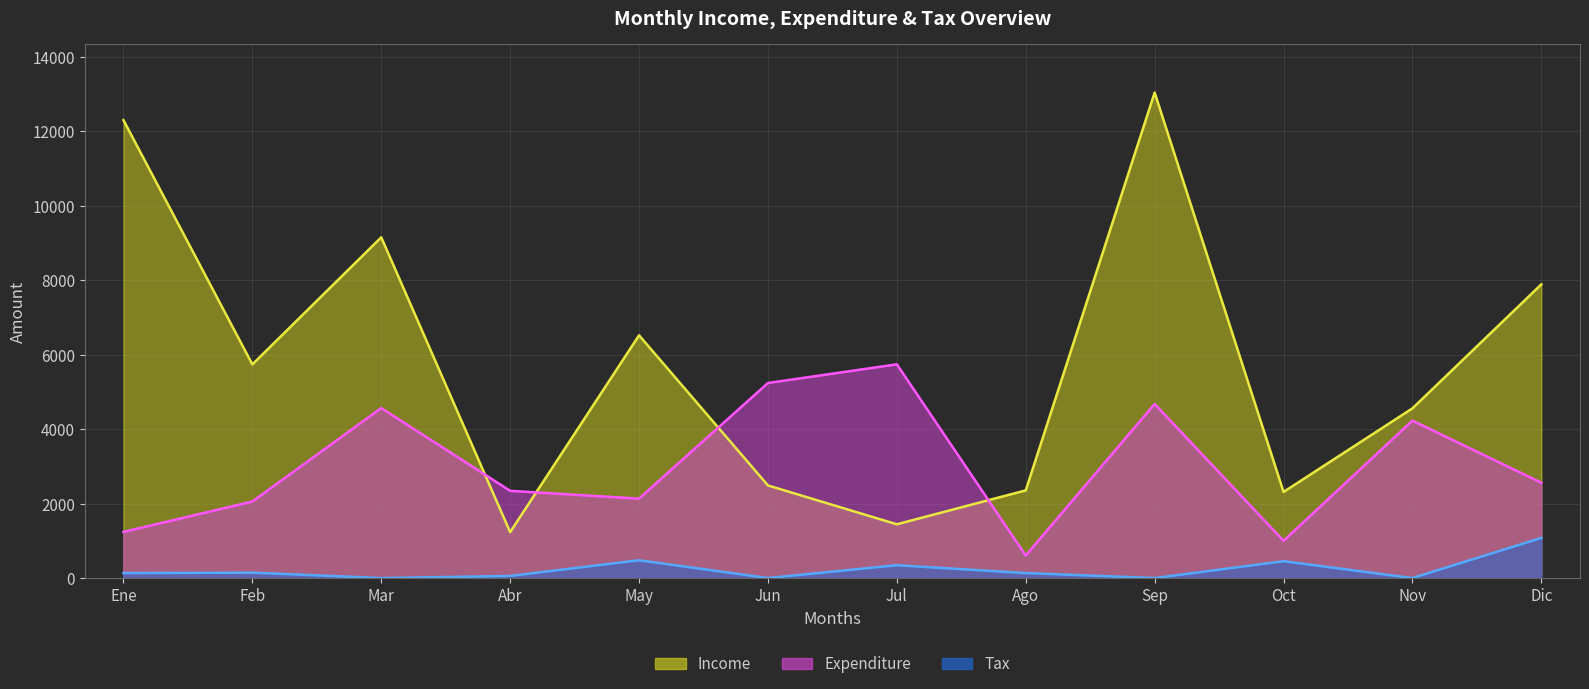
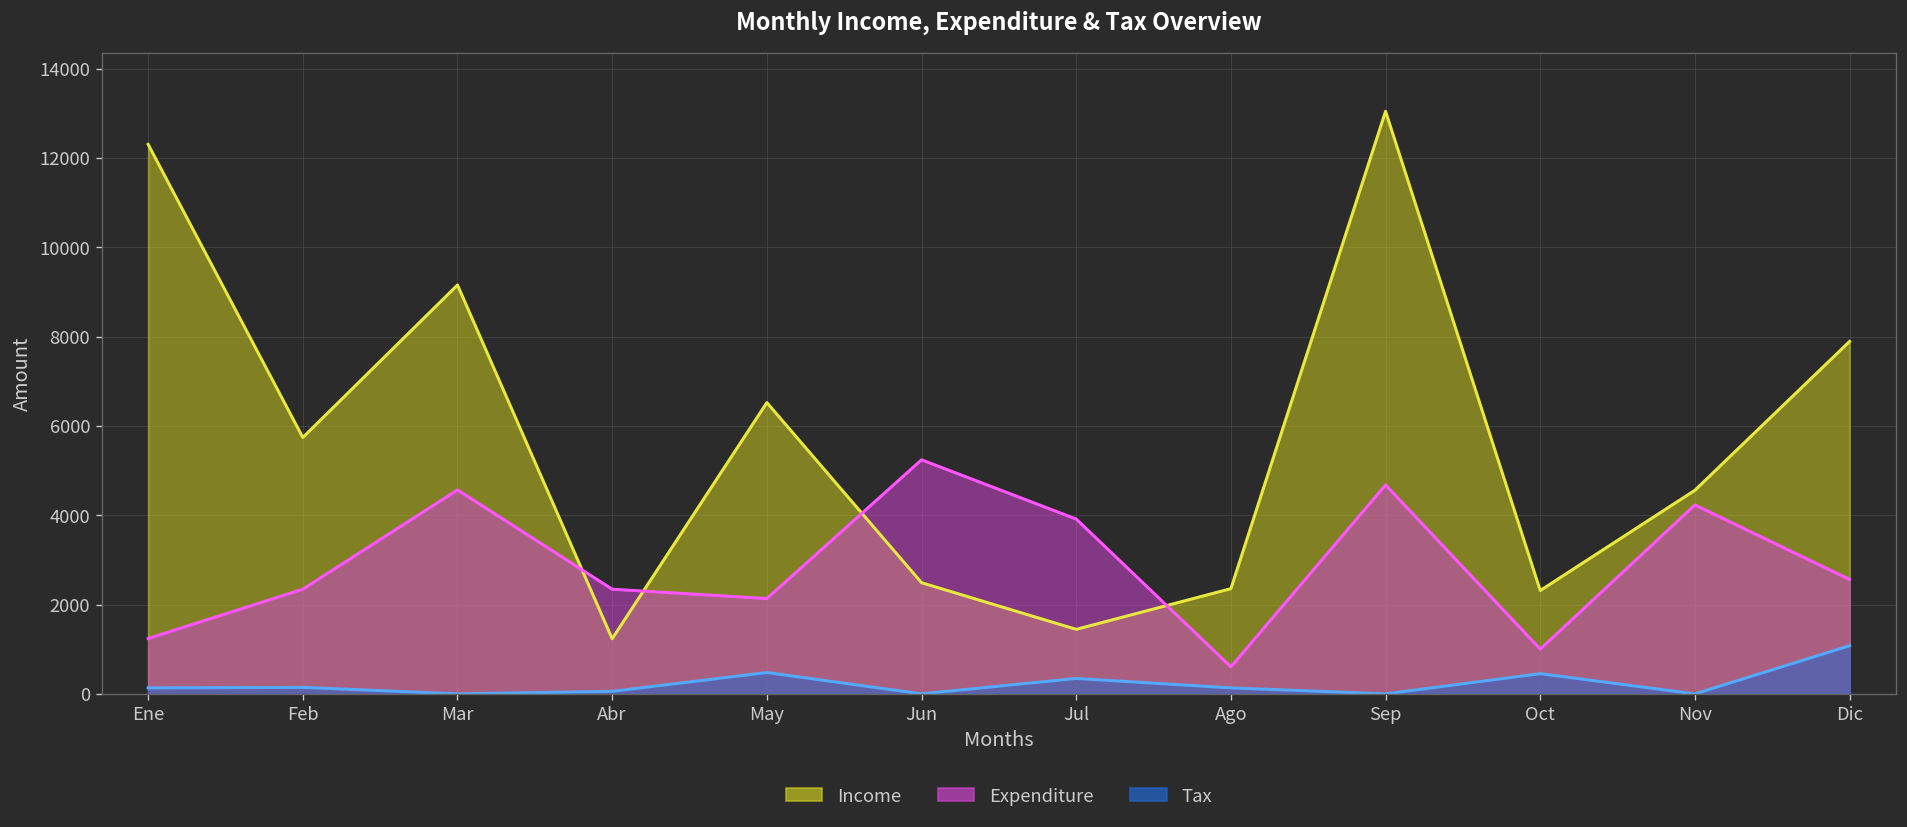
Expenditure, Feb: 2100 -> 2300
Expenditure, Jul: 5700 -> 3900
